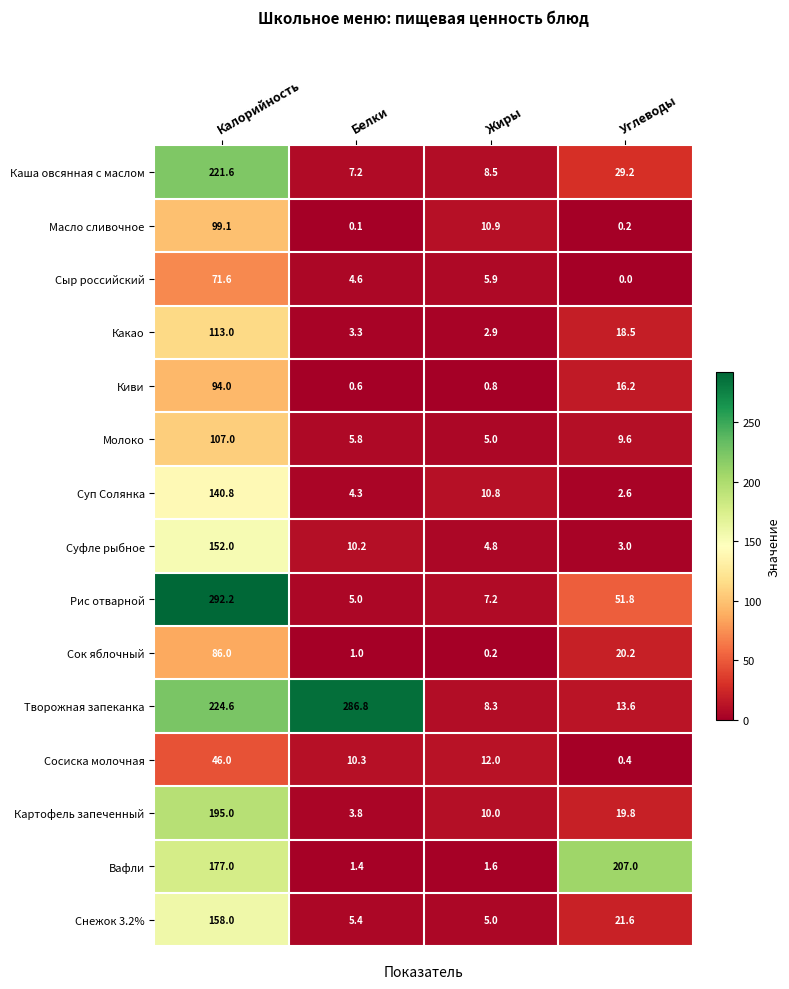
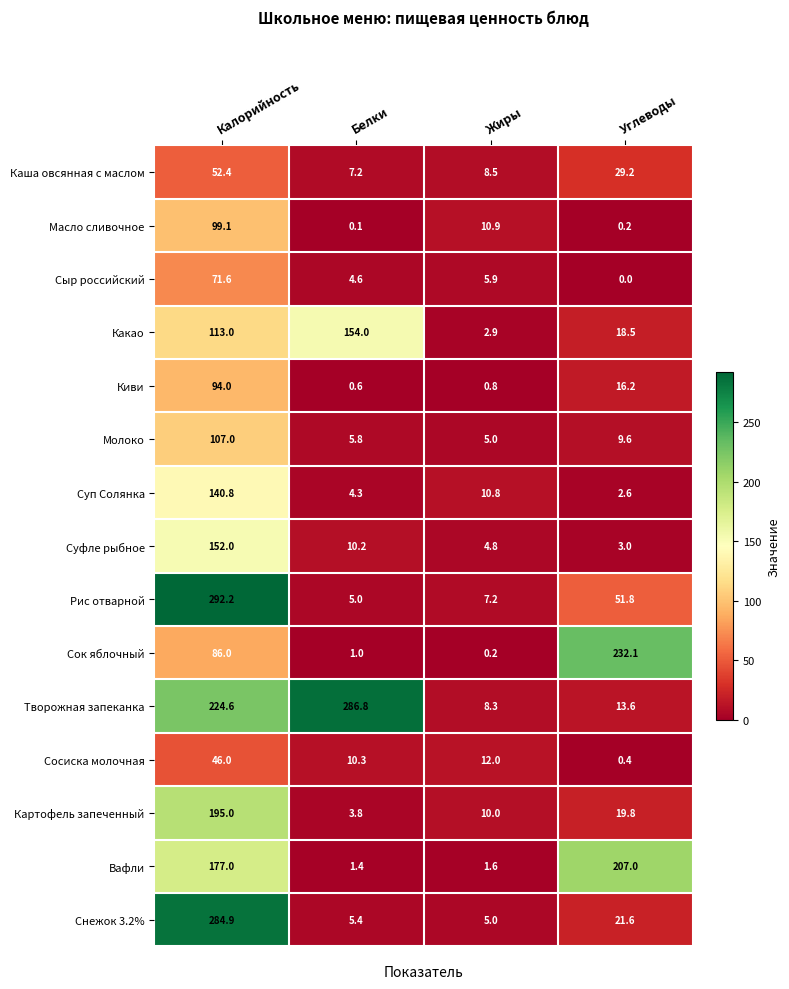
Каша овсянная с маслом, Калорийность: 221.6 -> 52.4
Какао, Белки: 3.3 -> 154.0
Сок яблочный, Углеводы: 20.2 -> 232.1
Снежок 3.2%, Калорийность: 158.0 -> 284.9
